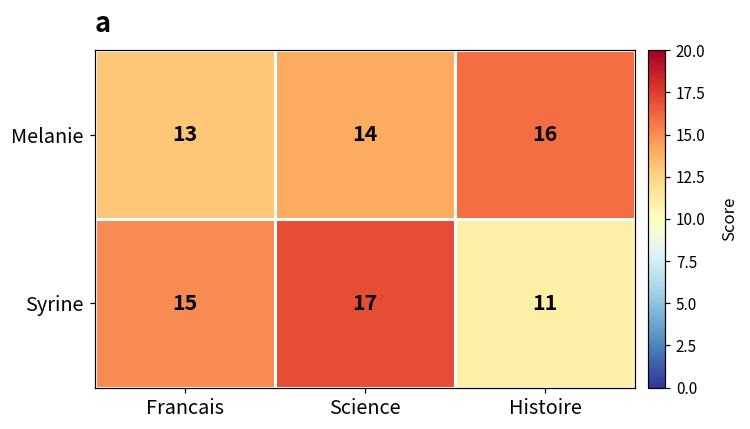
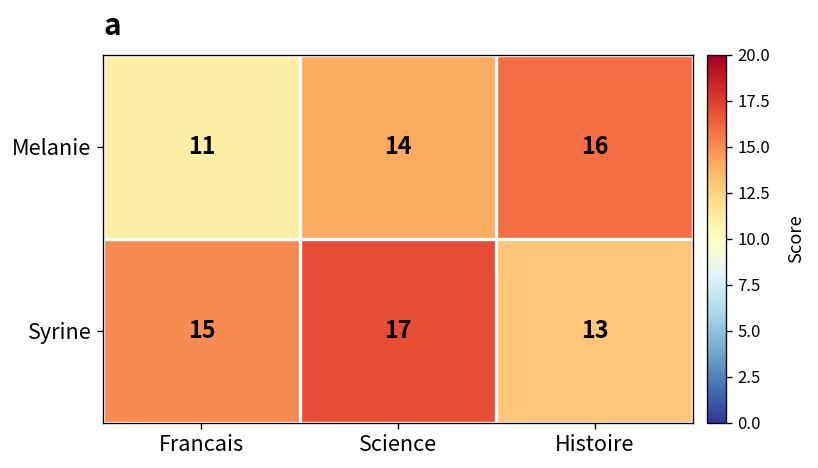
Melanie, Francais: 13 -> 11
Syrine, Histoire: 11 -> 13
